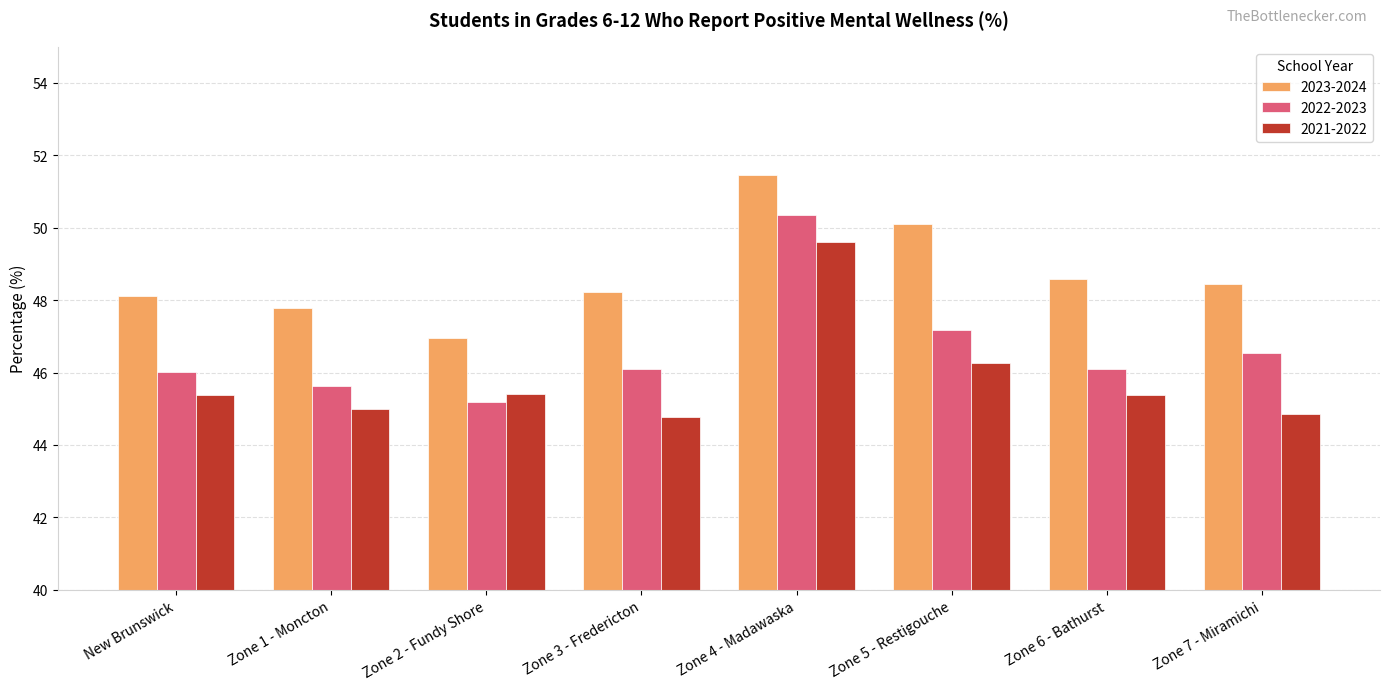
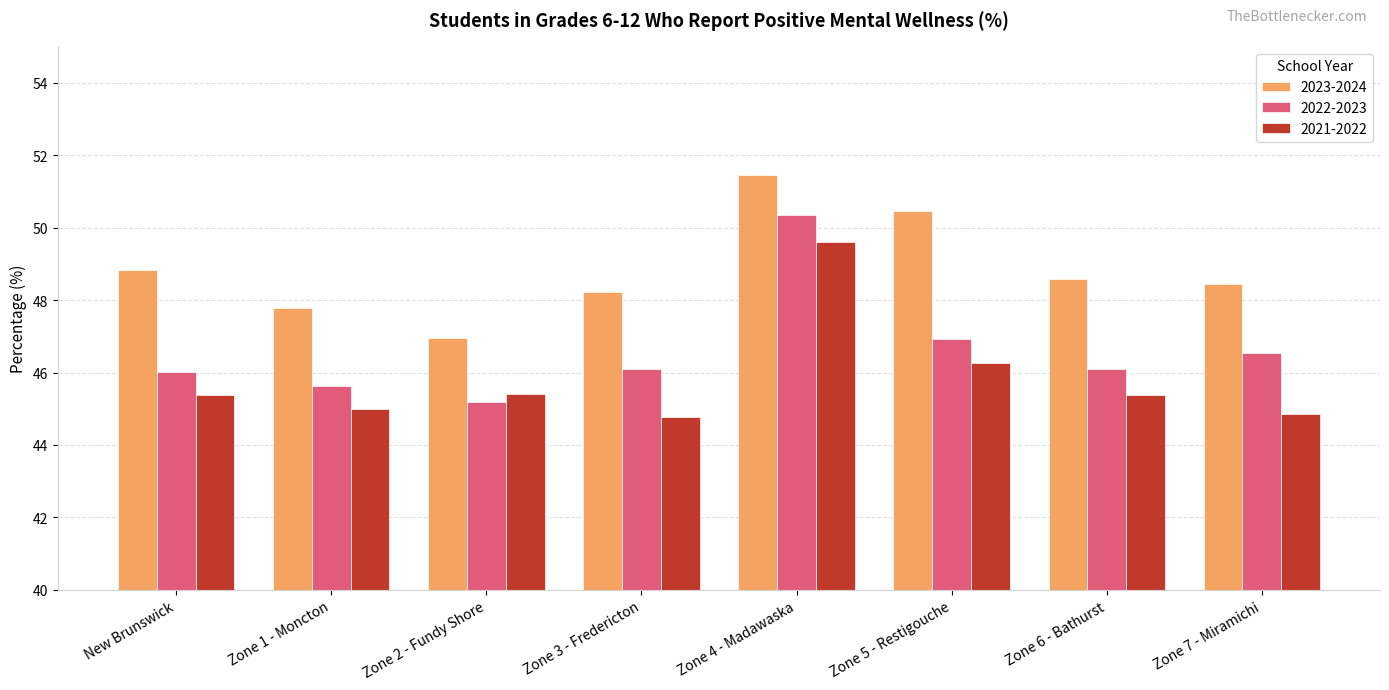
2023-2024, New Brunswick: 48.1 -> 48.8
2023-2024, Zone 5 - Restigouche: 50.1 -> 50.5
2022-2023, Zone 5 - Restigouche: 47.2 -> 46.9
